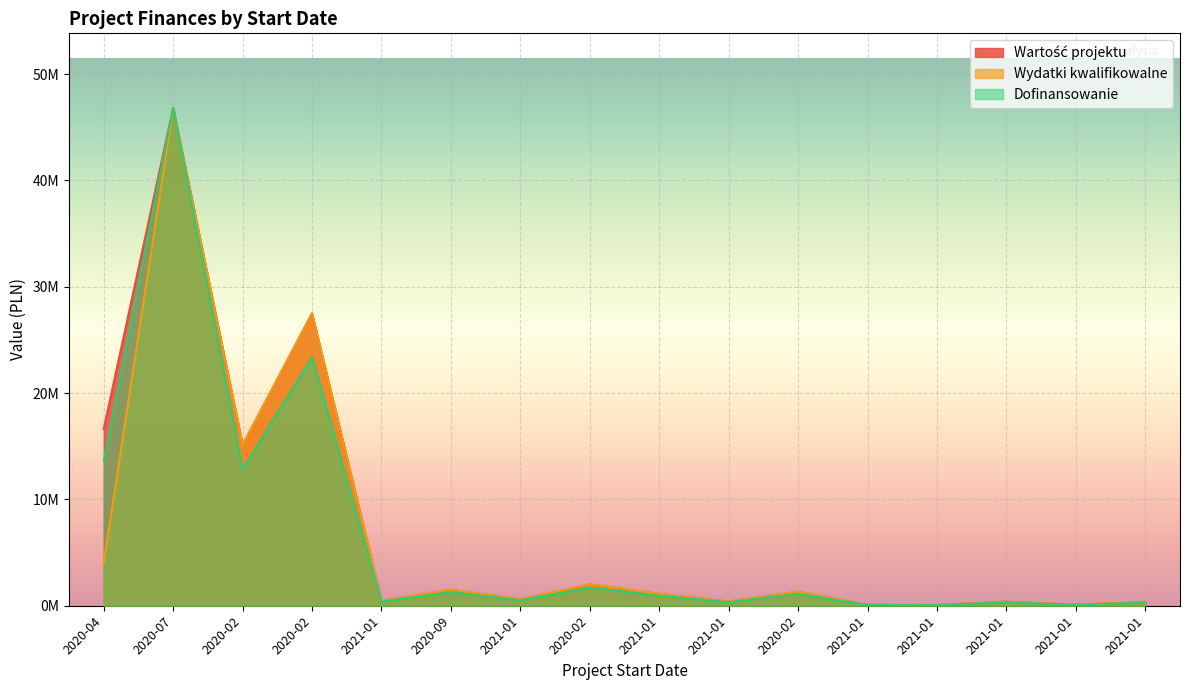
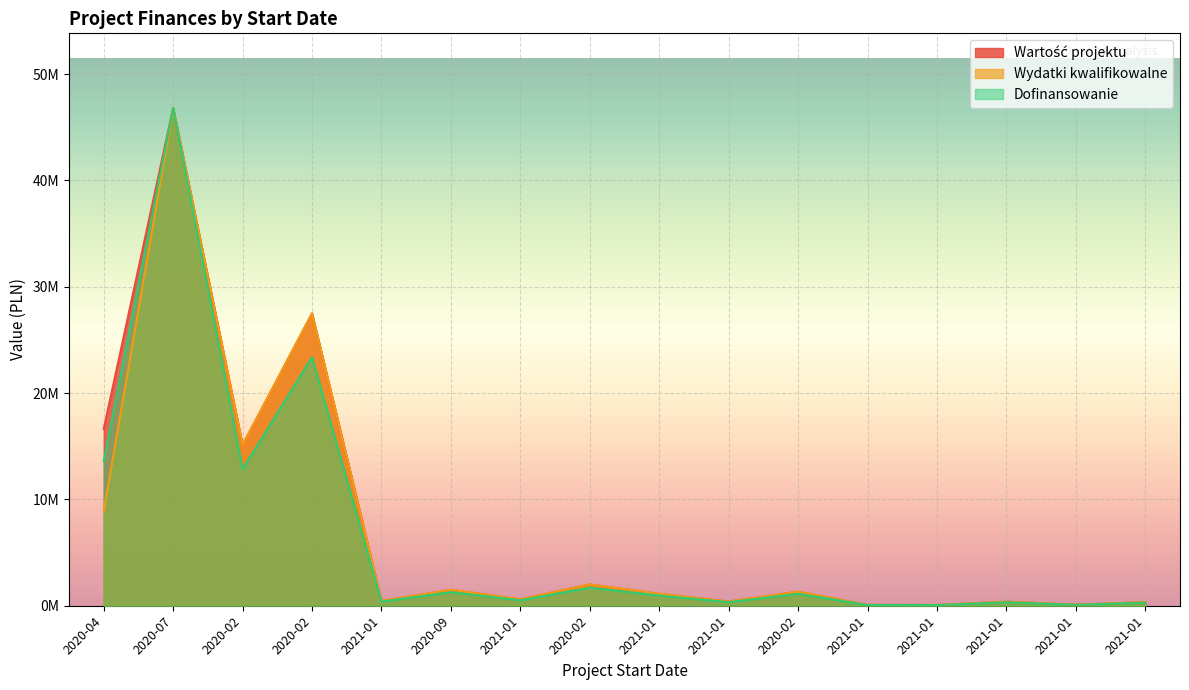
Wydatki kwalifikowalne, 2020-04: 4000000 -> 8900000
